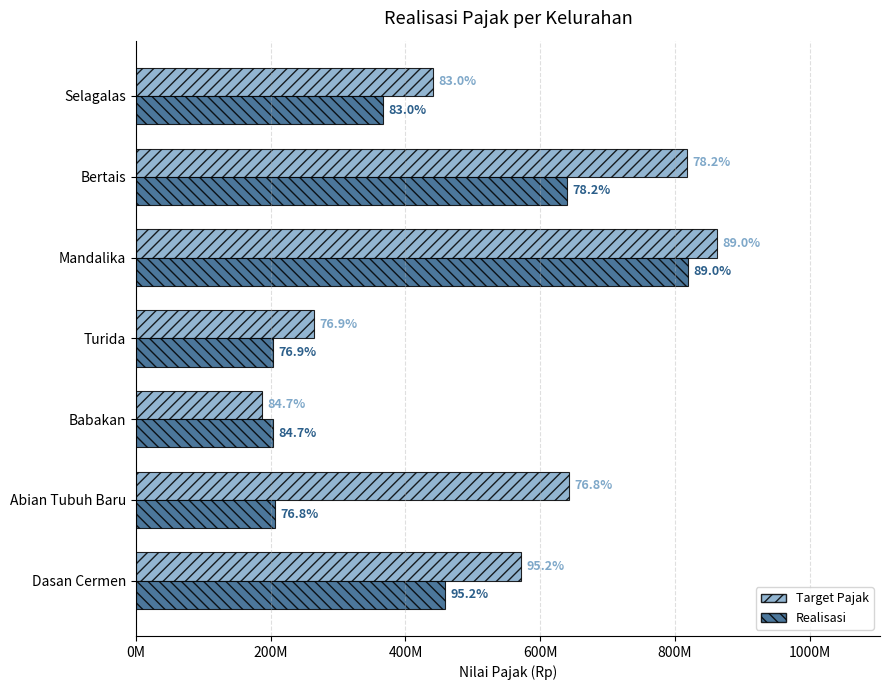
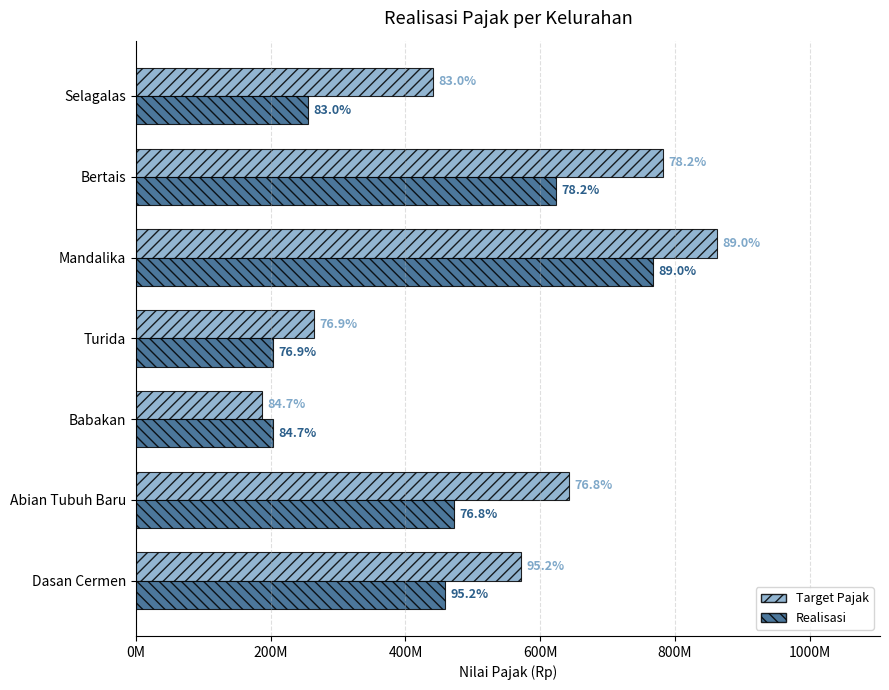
Realisasi, Selagalas: 370000000 -> 260000000
Target Pajak, Bertais: 820000000 -> 780000000
Realisasi, Bertais: 640000000 -> 620000000
Realisasi, Mandalika: 820000000 -> 770000000
Realisasi, Abian Tubuh Baru: 210000000 -> 470000000
